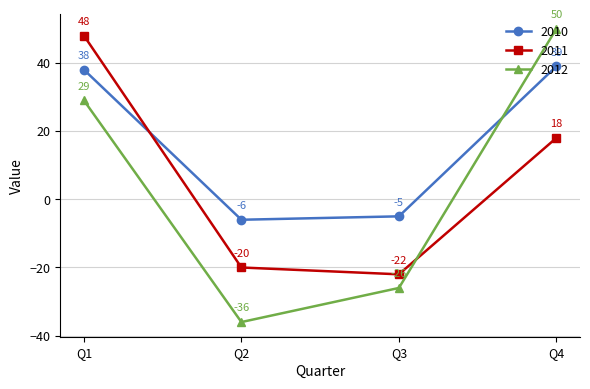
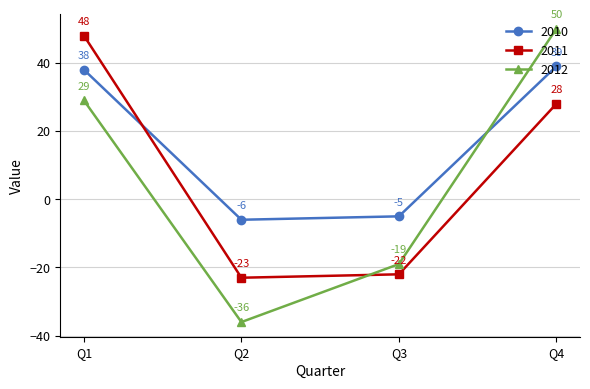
2011, Q2: -20 -> -23
2012, Q3: -26 -> -19
2011, Q4: 18 -> 28
